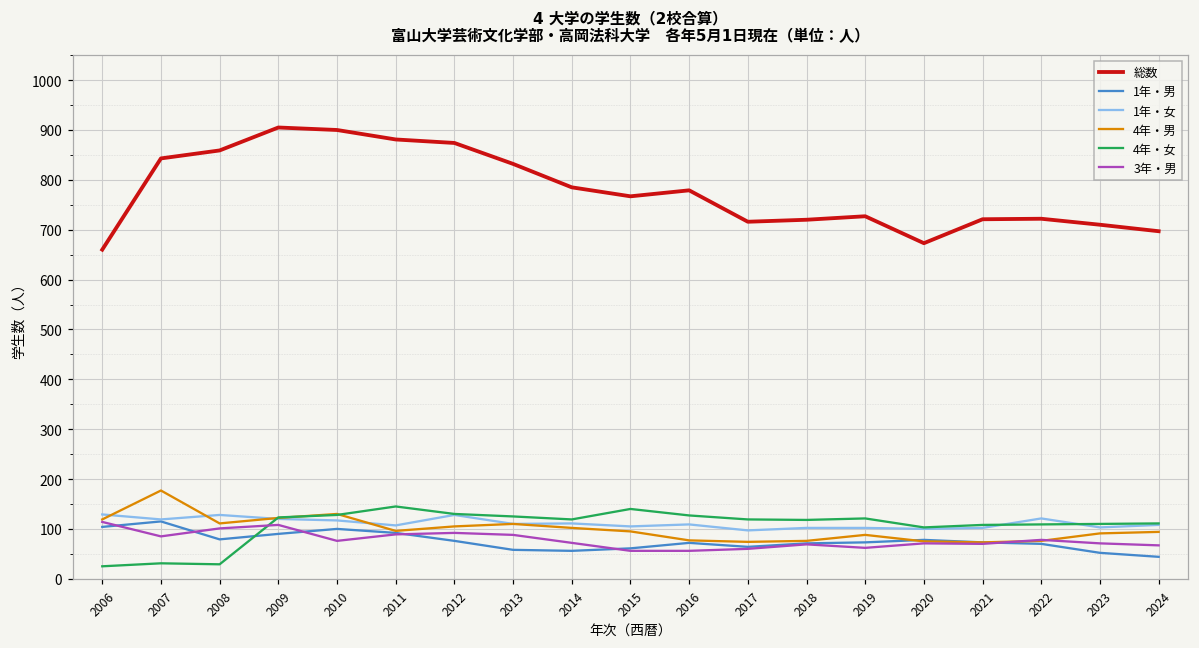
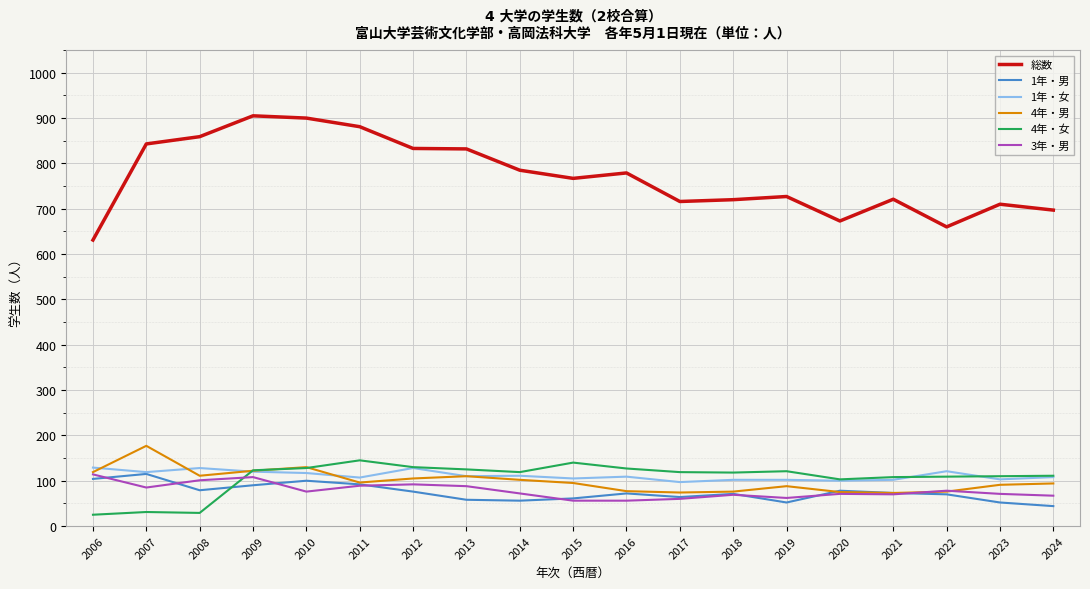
総数, 2006: 660 -> 630
総数, 2012: 870 -> 830
1年・男, 2019: 70 -> 50
総数, 2022: 720 -> 660
